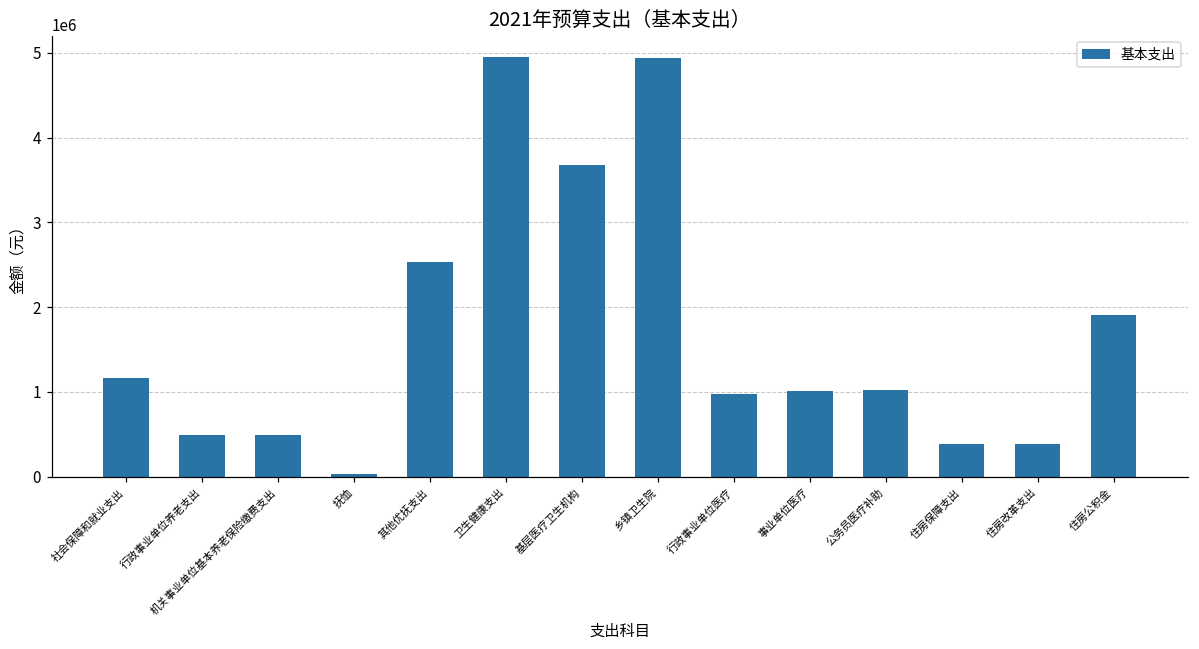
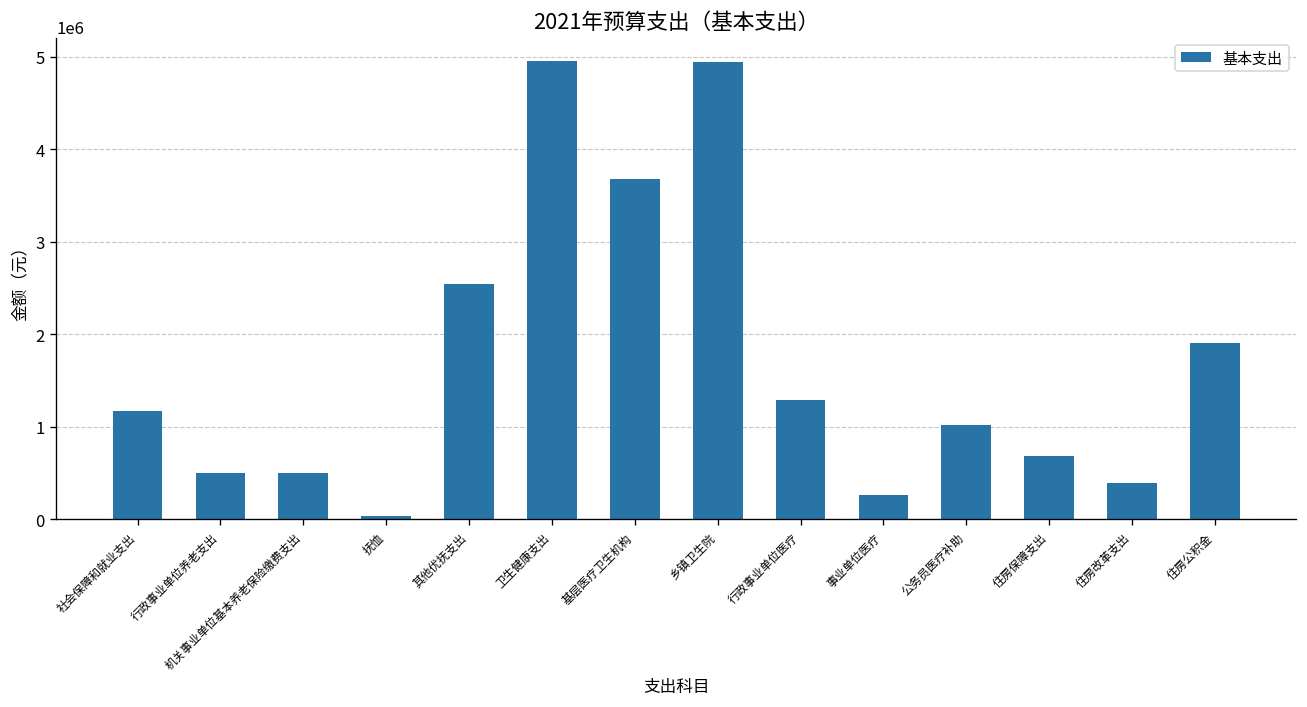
行政事业单位医疗: 1000000 -> 1300000
事业单位医疗: 1000000 -> 300000
住房保障支出: 400000 -> 700000
